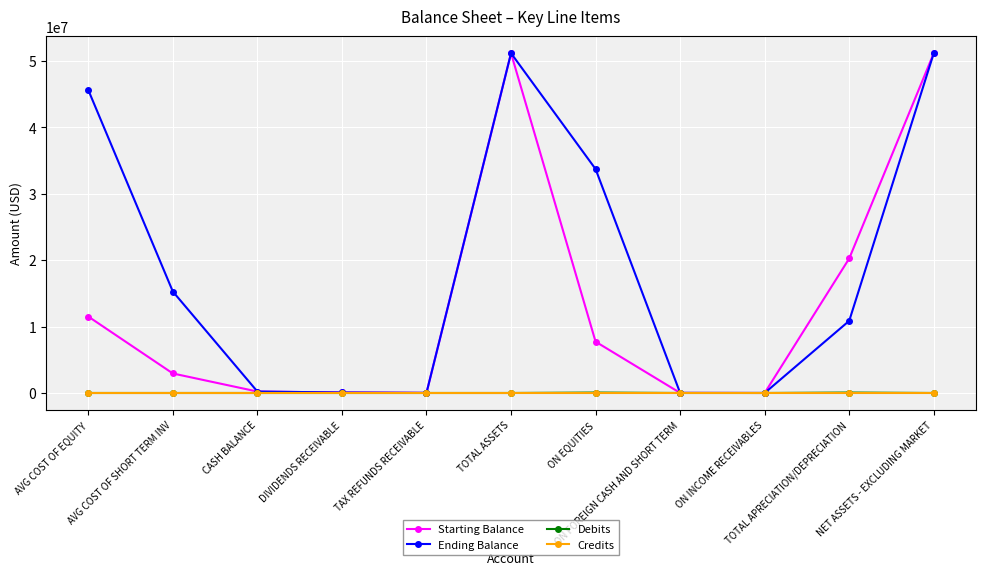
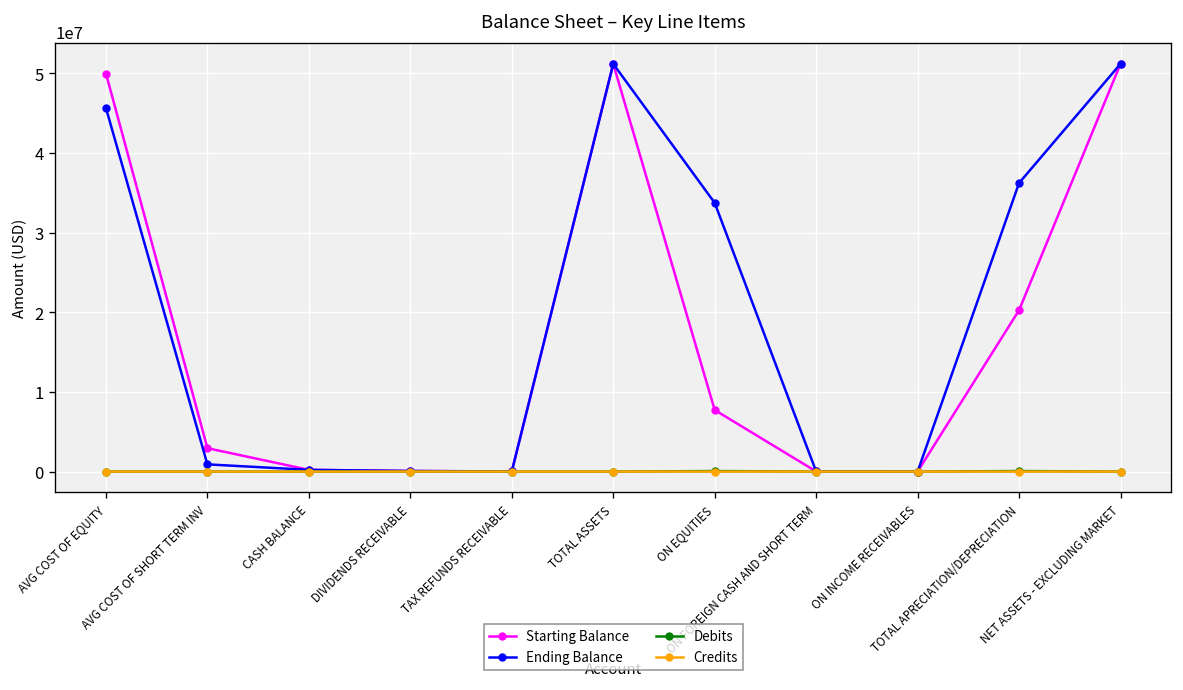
Starting Balance, AVG COST OF EQUITY: 12000000 -> 50000000
Ending Balance, AVG COST OF SHORT TERM INV: 15000000 -> 1000000
Ending Balance, TOTAL APRECIATION/DEPRECIATION: 11000000 -> 36000000
